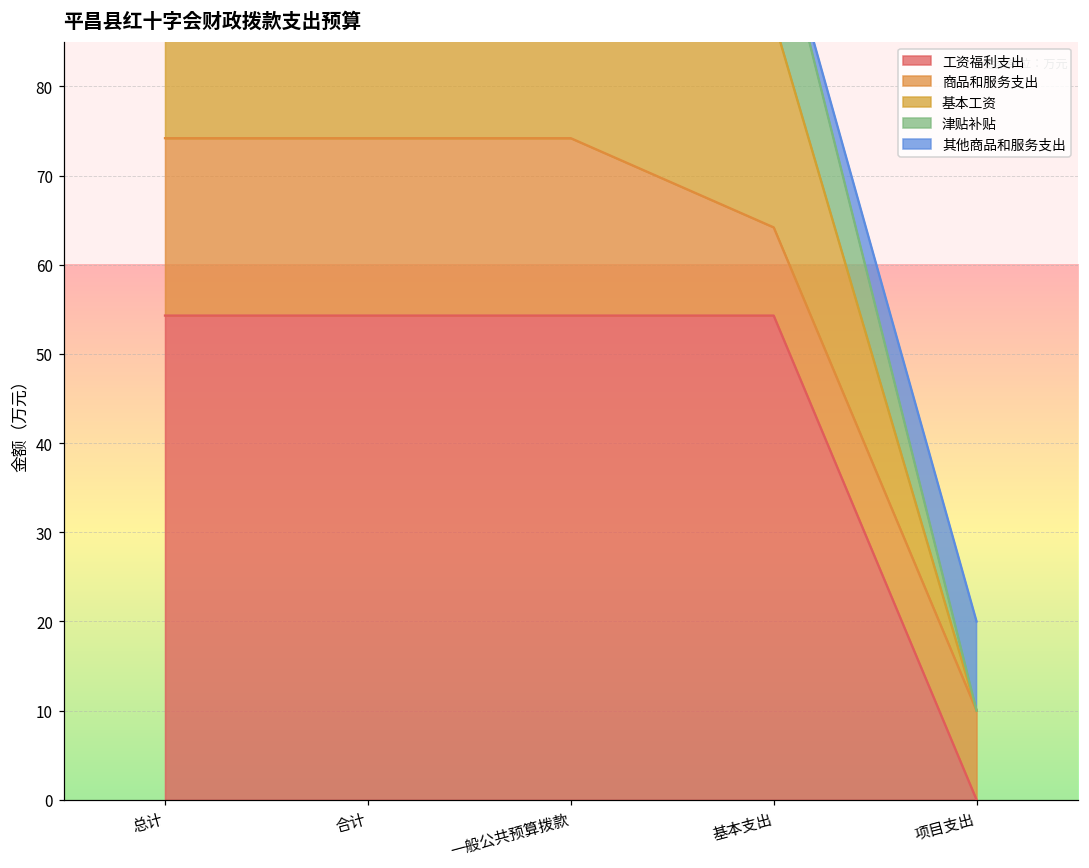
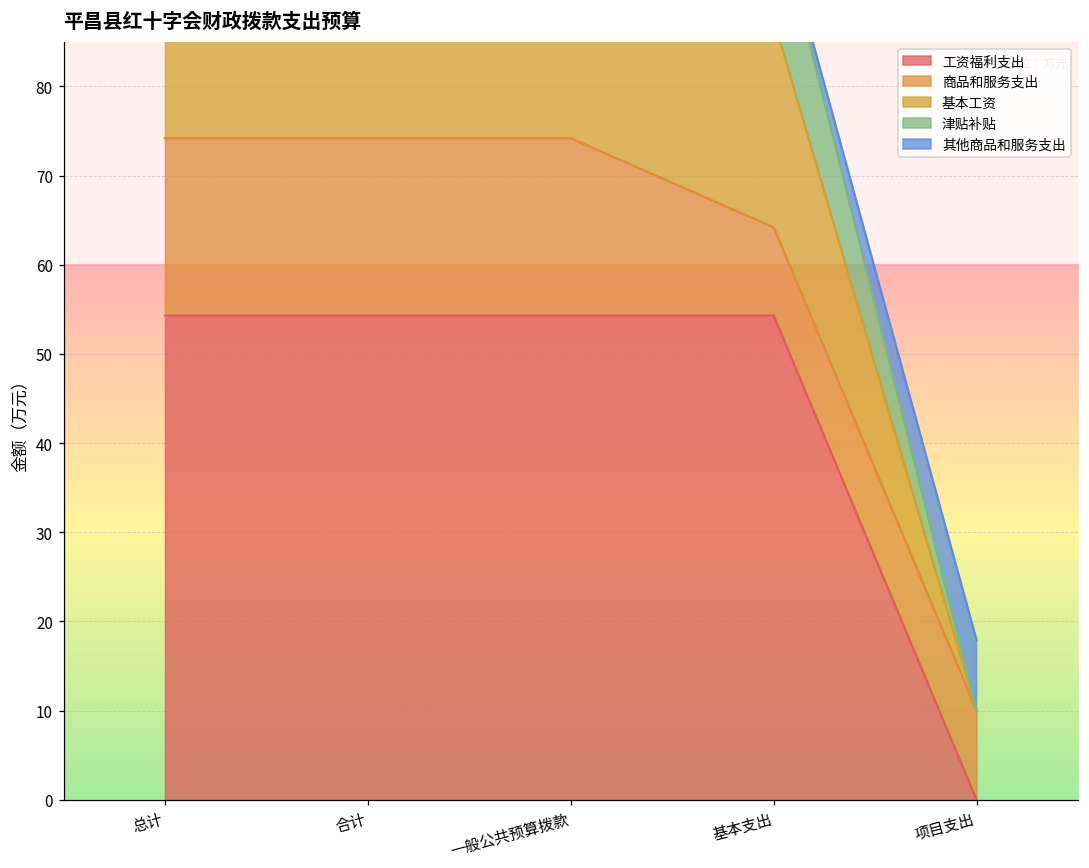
其他商品和服务支出, 项目支出: 10 -> 8
